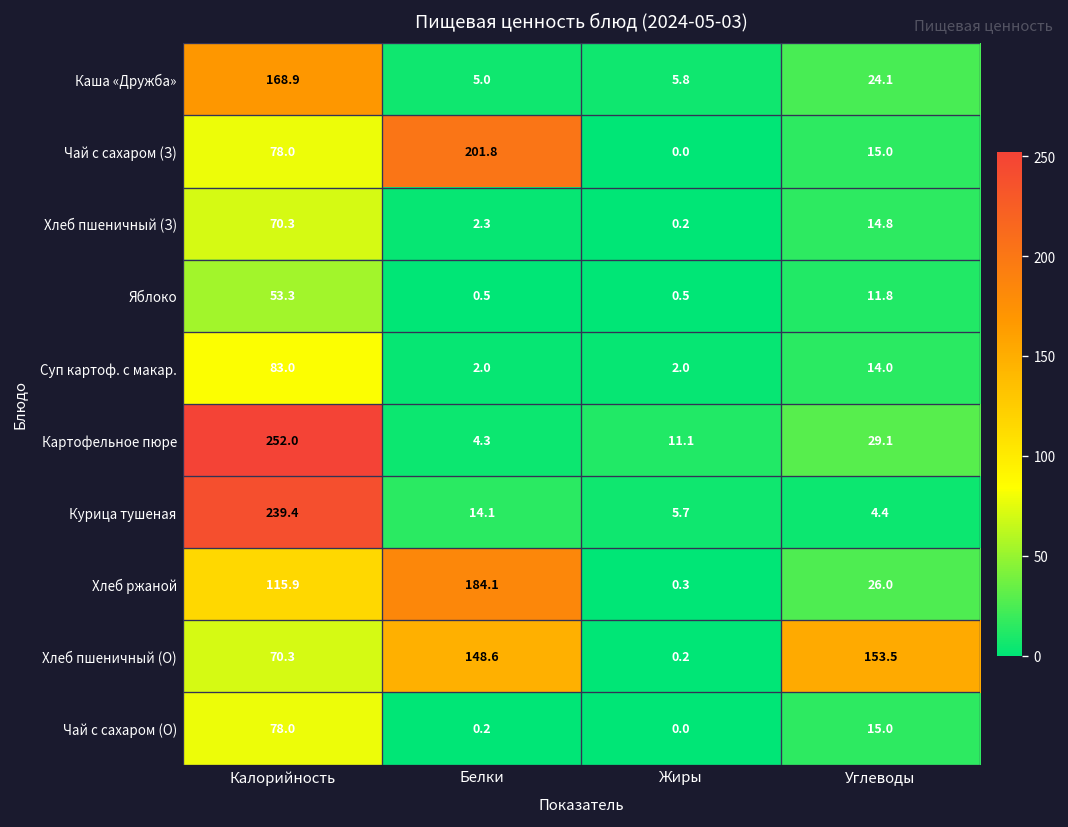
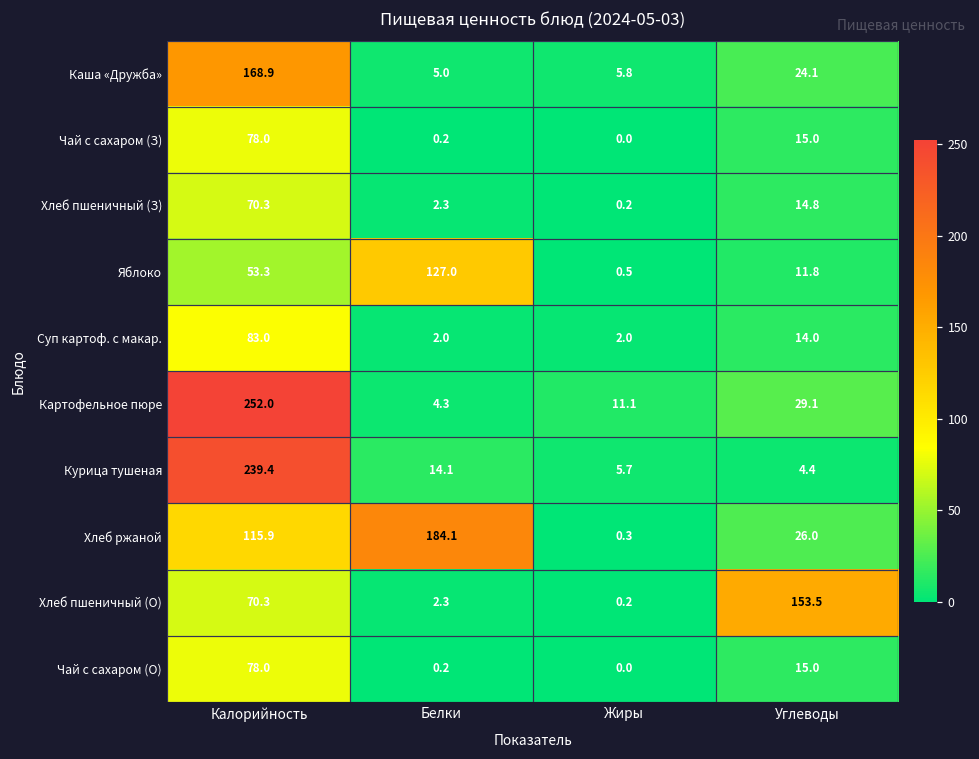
Чай с сахаром (З), Белки: 201.8 -> 0.2
Яблоко, Белки: 0.5 -> 127.0
Хлеб пшеничный (О), Белки: 148.6 -> 2.3
